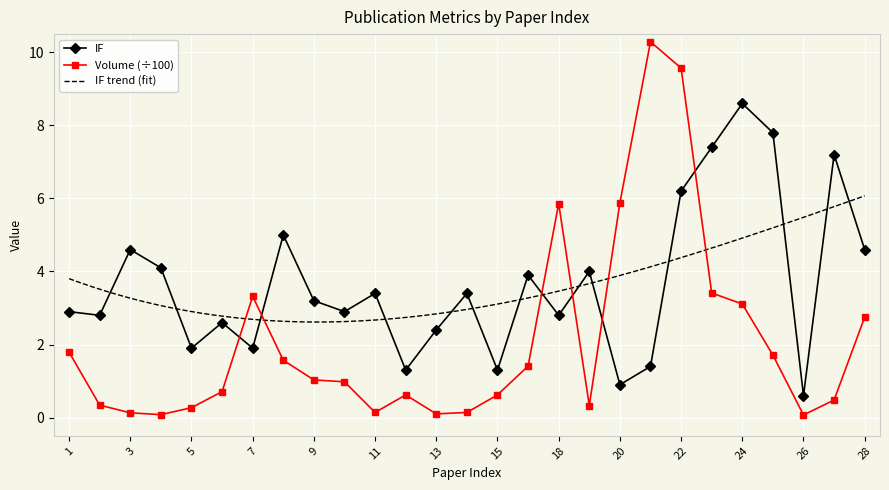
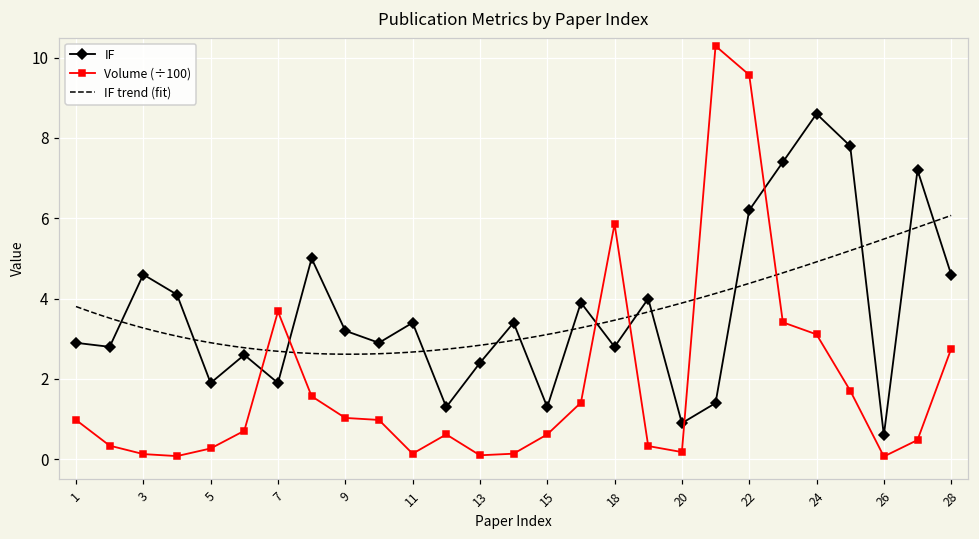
Volume (÷100), 1: 1.8 -> 1.0
Volume (÷100), 7: 3.3 -> 3.7
Volume (÷100), 20: 5.9 -> 0.2
